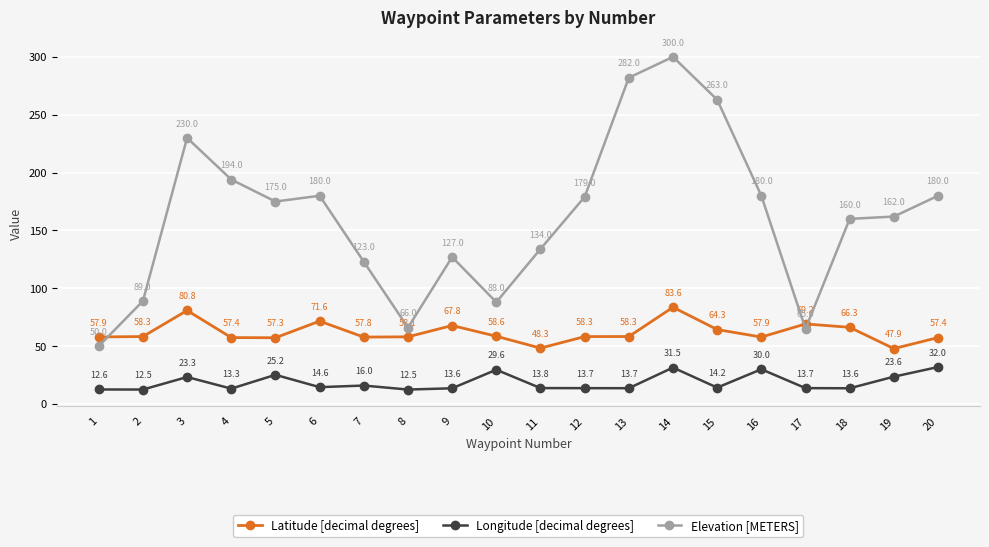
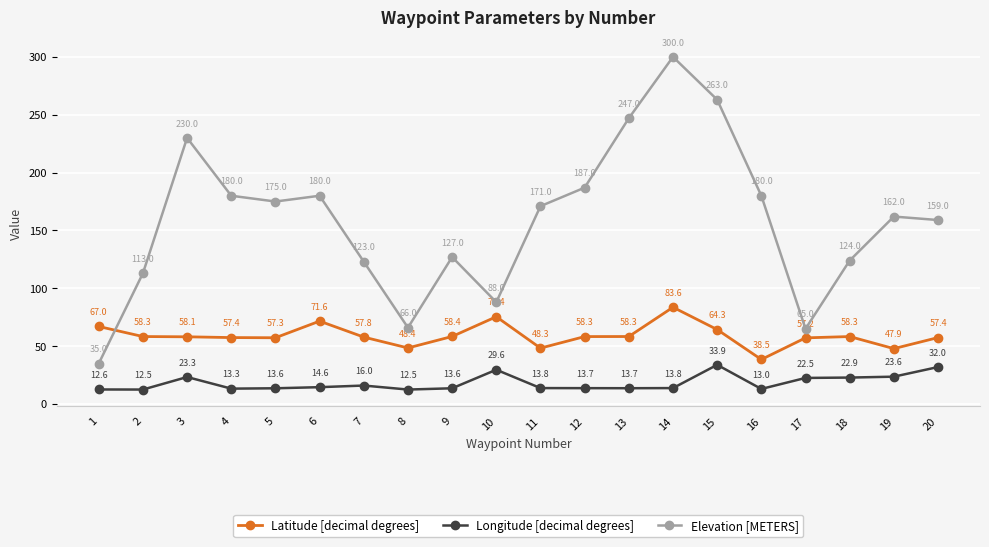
Latitude [decimal degrees], 1: 57.9 -> 67.0
Elevation [METERS], 1: 50.0 -> 35.0
Elevation [METERS], 2: 89.0 -> 113.0
Latitude [decimal degrees], 3: 80.8 -> 58.1
Elevation [METERS], 4: 194.0 -> 180.0
Longitude [decimal degrees], 5: 25.2 -> 13.6
Latitude [decimal degrees], 8: 58.1 -> 48.4
Latitude [decimal degrees], 9: 67.8 -> 58.4
Latitude [decimal degrees], 10: 58.6 -> 75.4
Elevation [METERS], 11: 134.0 -> 171.0
Elevation [METERS], 12: 179.0 -> 187.0
Elevation [METERS], 13: 282.0 -> 247.0
Longitude [decimal degrees], 14: 31.5 -> 13.8
Longitude [decimal degrees], 15: 14.2 -> 33.9
Latitude [decimal degrees], 16: 57.9 -> 38.5
Longitude [decimal degrees], 16: 30.0 -> 13.0
Latitude [decimal degrees], 17: 69.2 -> 57.2
Longitude [decimal degrees], 17: 13.7 -> 22.5
Latitude [decimal degrees], 18: 66.3 -> 58.3
Longitude [decimal degrees], 18: 13.6 -> 22.9
Elevation [METERS], 18: 160.0 -> 124.0
Elevation [METERS], 20: 180.0 -> 159.0
